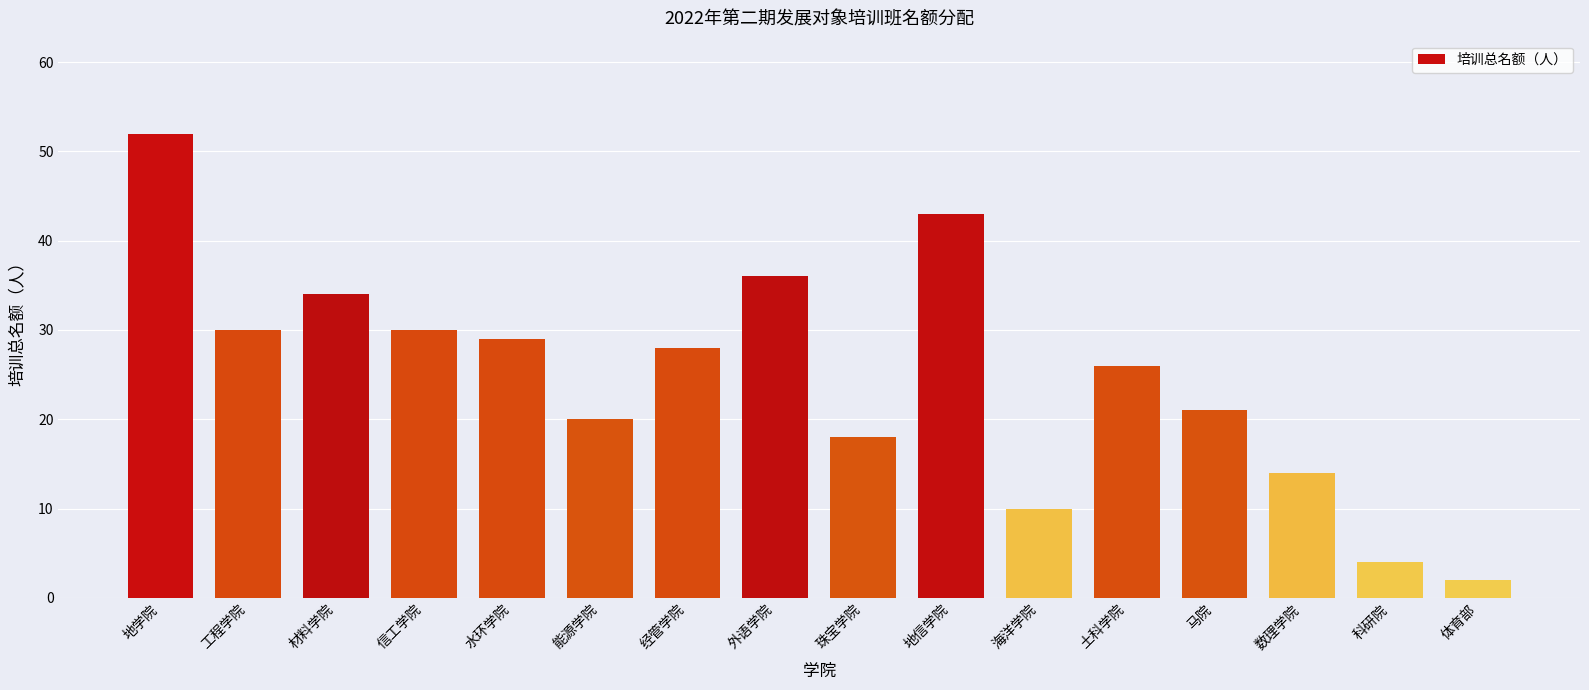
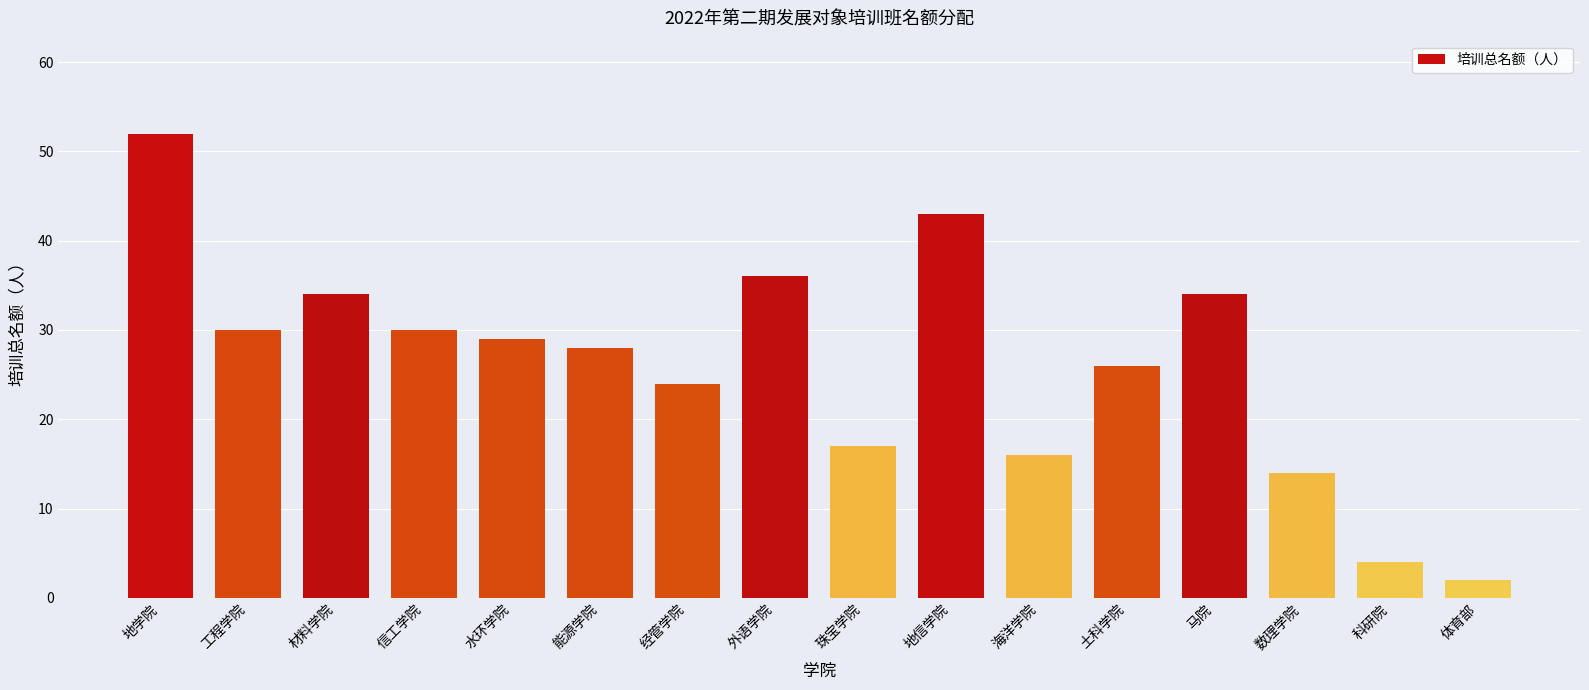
能源学院: 20 -> 28
经管学院: 28 -> 24
珠宝学院: 18 -> 17
海洋学院: 10 -> 16
马院: 21 -> 34
